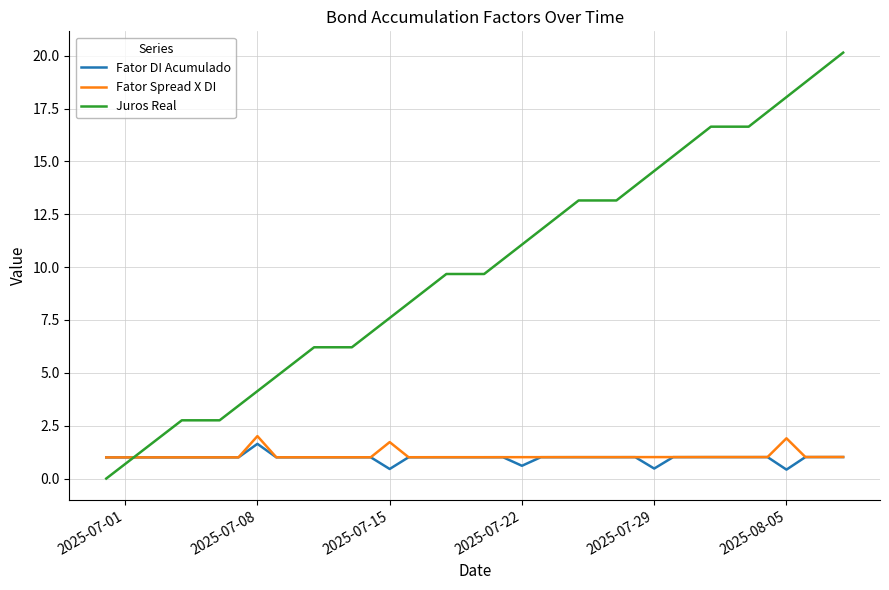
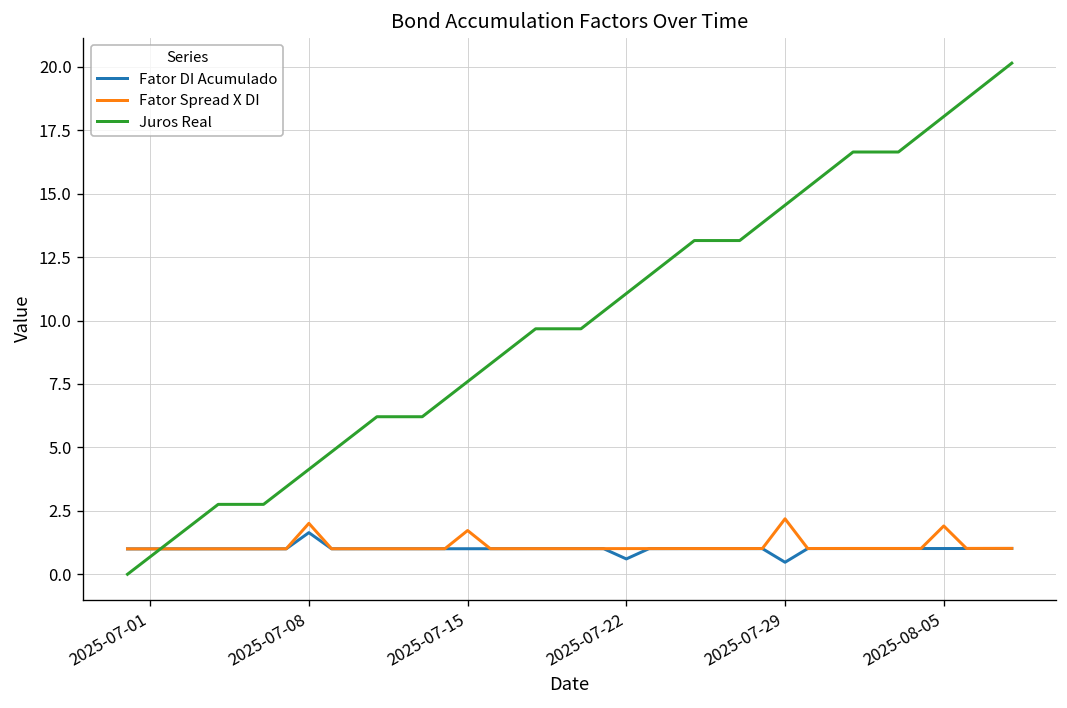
Fator DI Acumulado, 2025-07-15: 0.5 -> 1.0
Fator Spread X DI, 2025-07-29: 1.0 -> 2.2
Fator DI Acumulado, 2025-08-05: 0.4 -> 1.0
